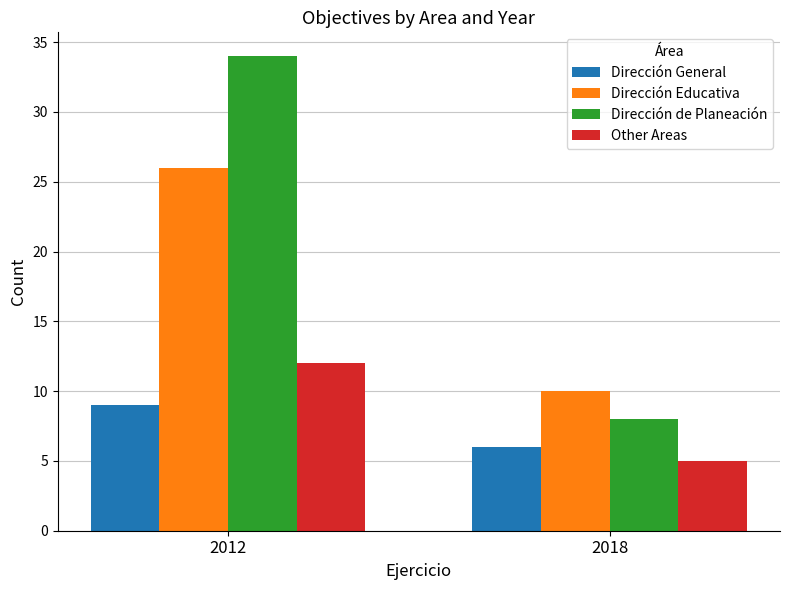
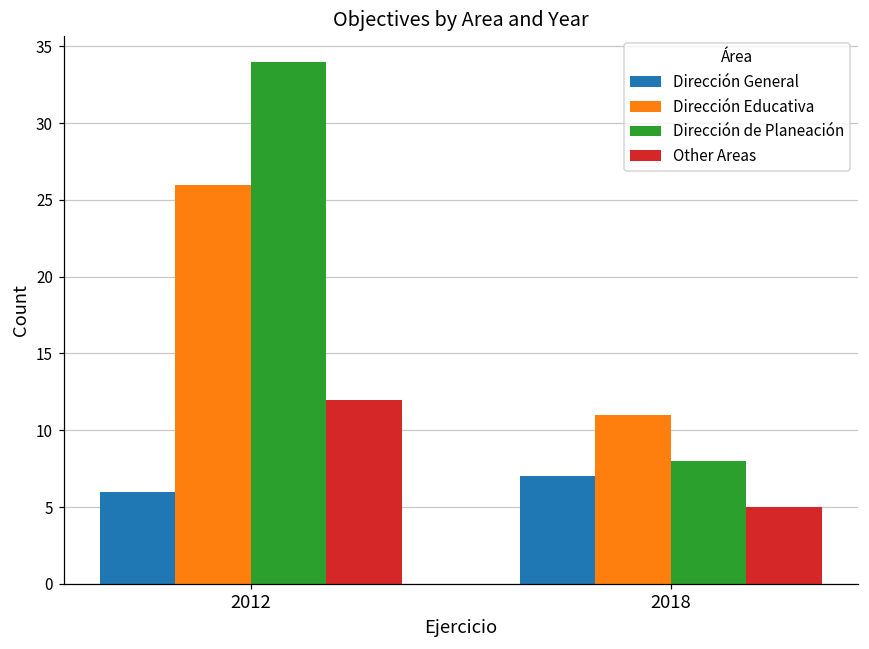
Dirección General, 2012: 9 -> 6
Dirección General, 2018: 6 -> 7
Dirección Educativa, 2018: 10 -> 11
